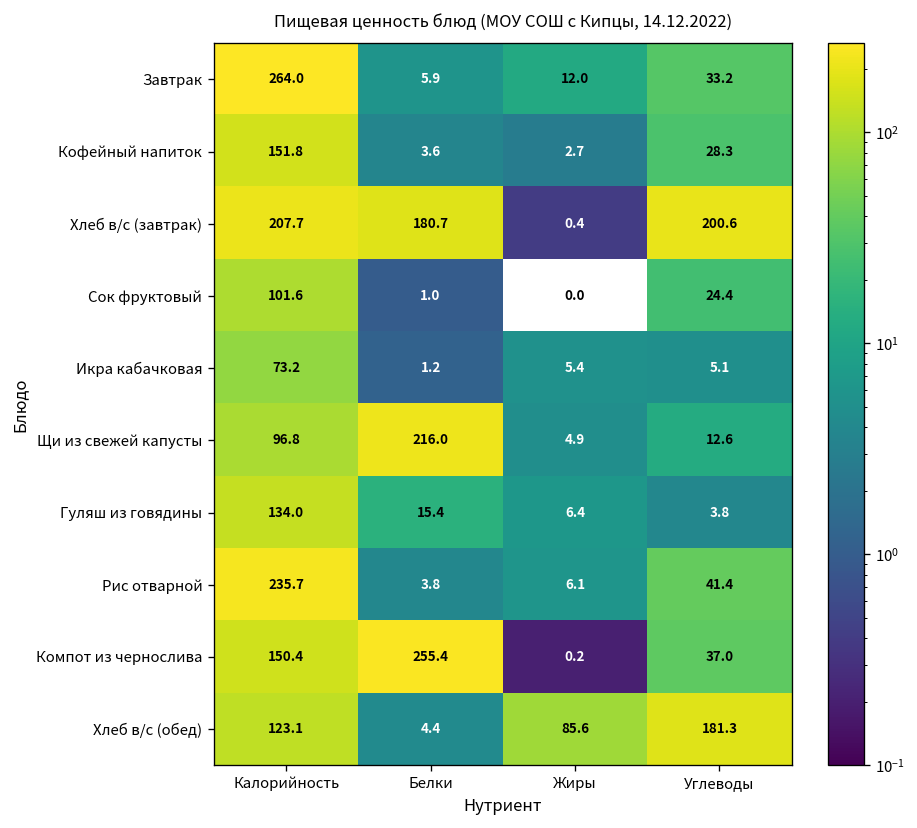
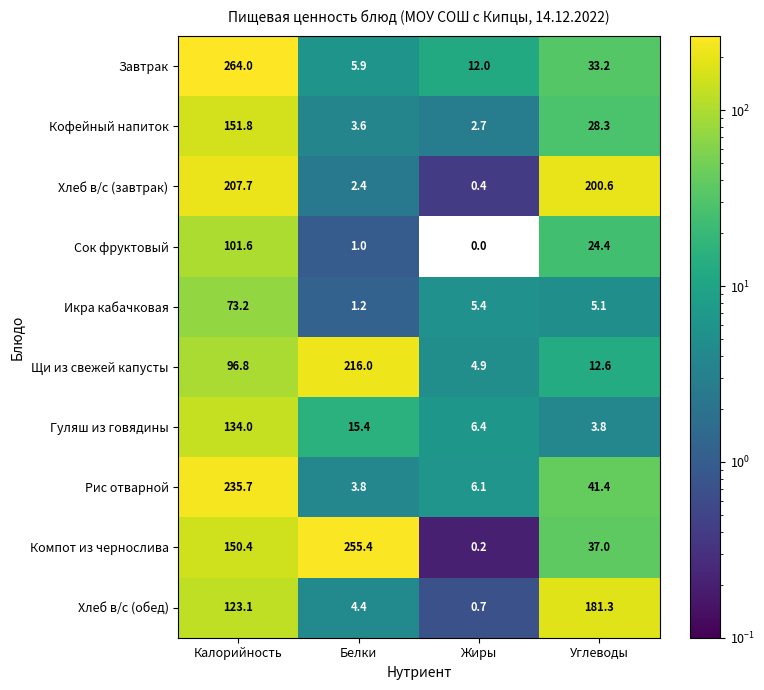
Хлеб в/с (завтрак), Белки: 180.7 -> 2.4
Хлеб в/с (обед), Жиры: 85.6 -> 0.7
